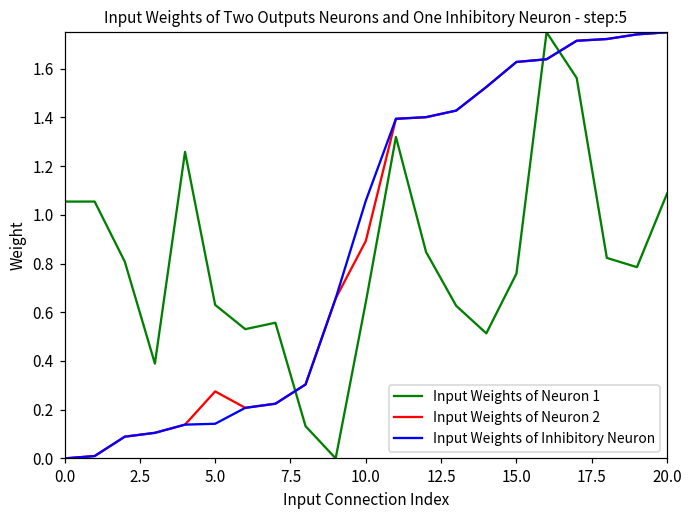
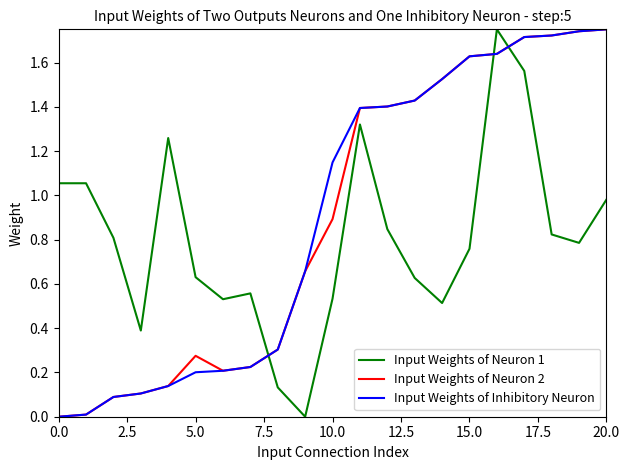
Input Weights of Inhibitory Neuron, 5.0: 0.14 -> 0.20
Input Weights of Neuron 1, 10.0: 0.64 -> 0.53
Input Weights of Inhibitory Neuron, 10.0: 1.06 -> 1.15
Input Weights of Neuron 1, 20.0: 1.09 -> 0.98
